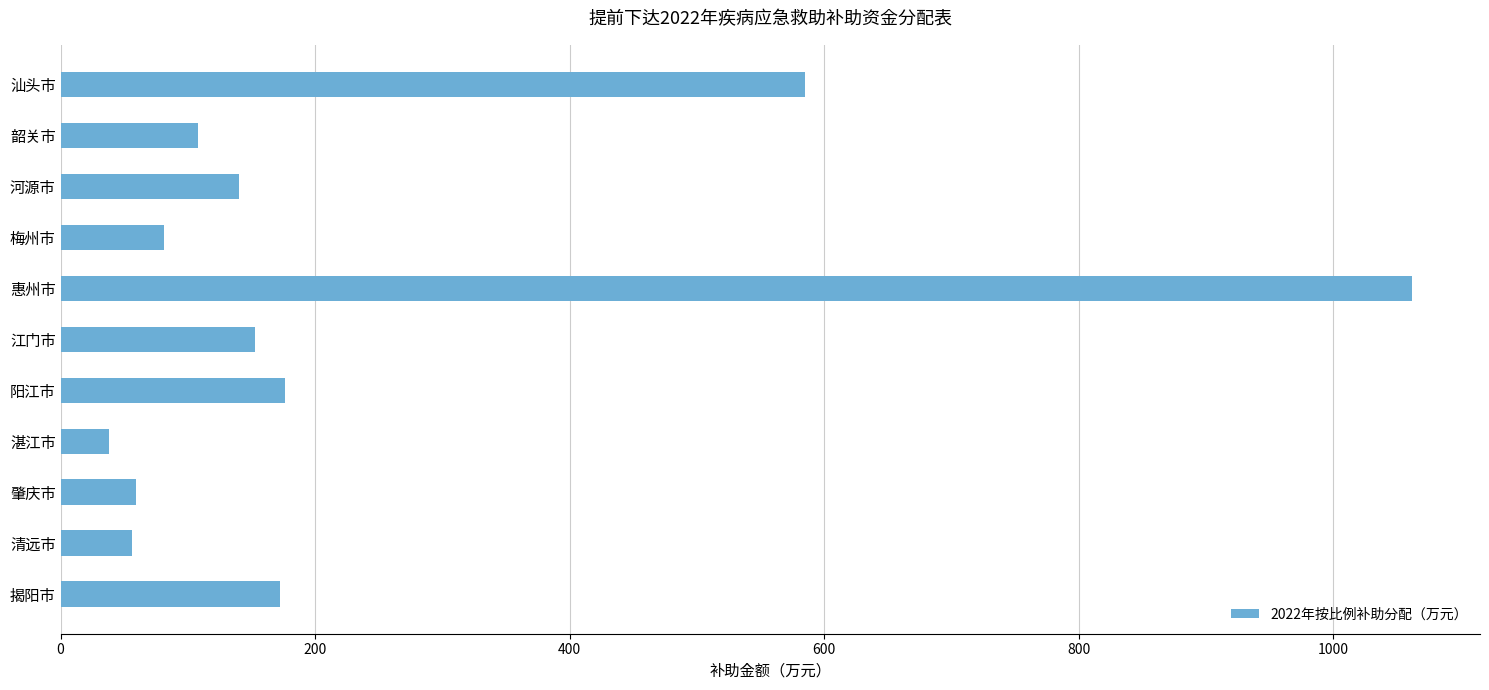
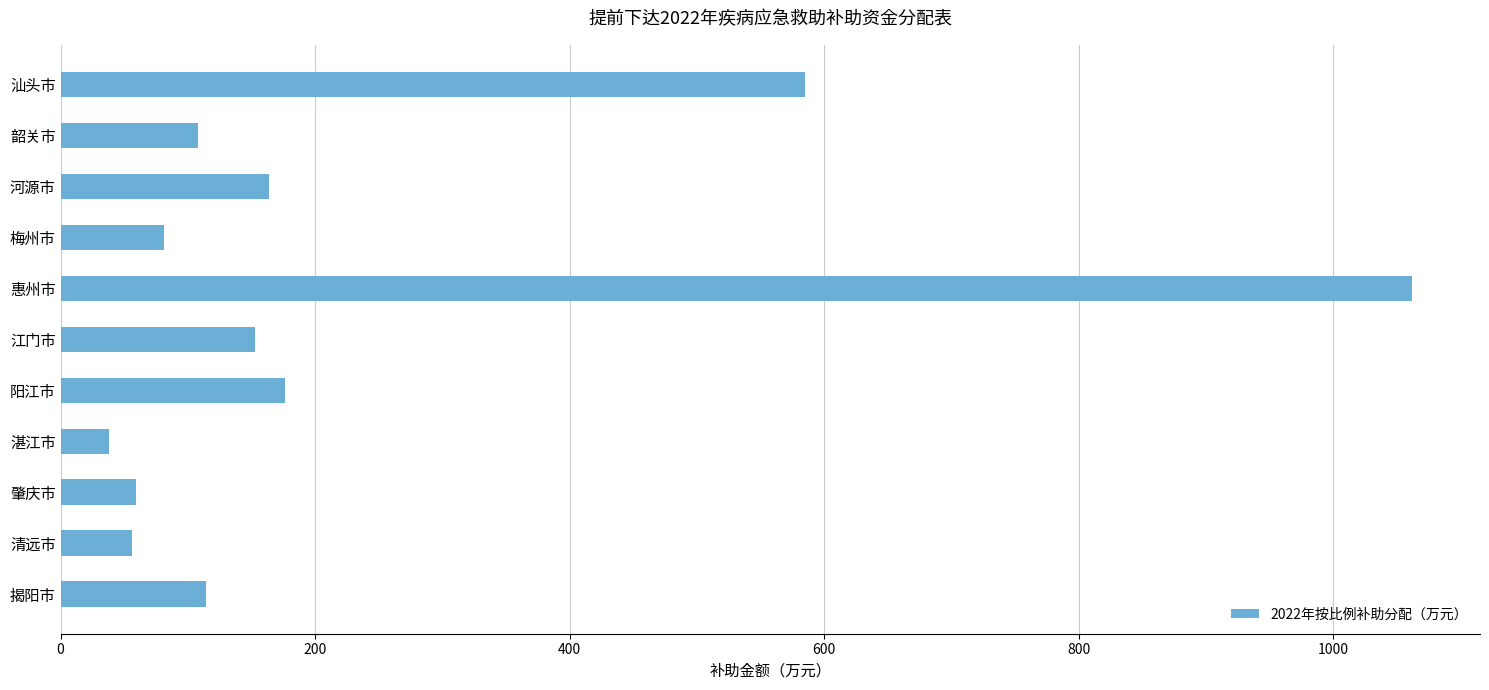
河源市: 140 -> 164
揭阳市: 172 -> 114
